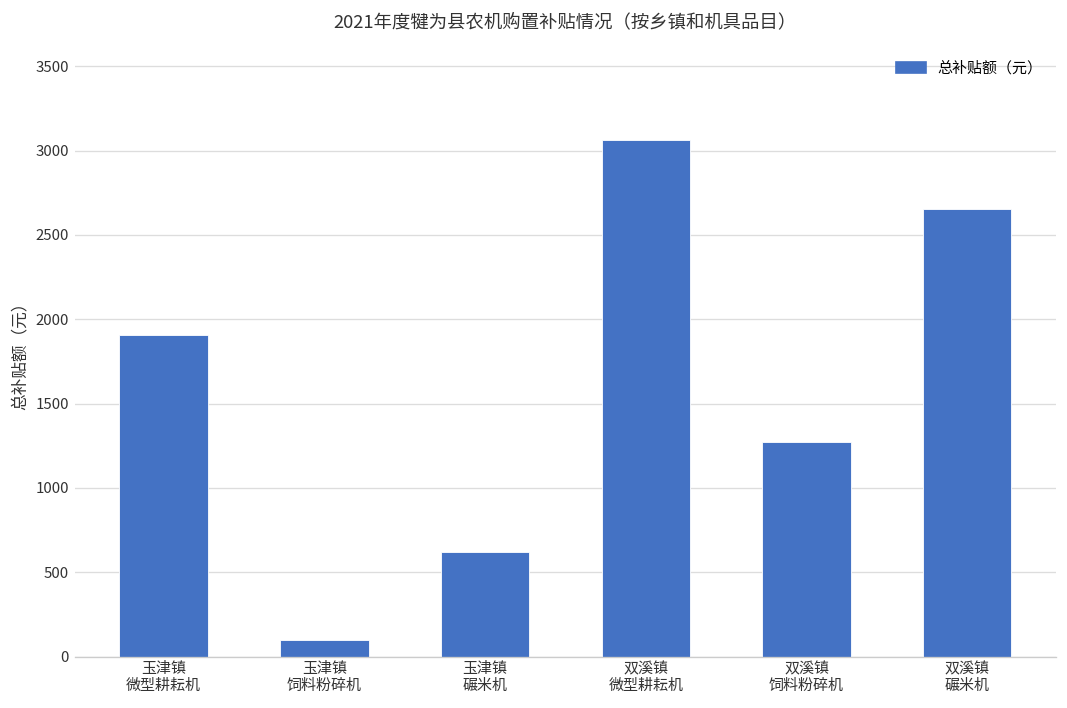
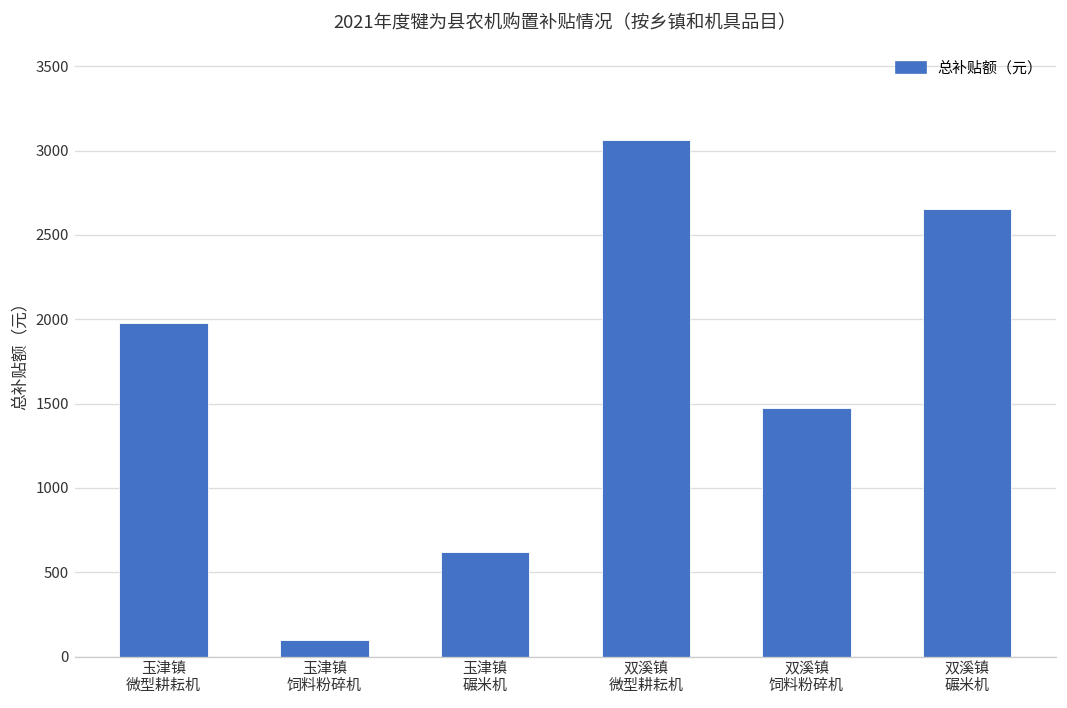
玉津镇 微型耕耘机: 1910 -> 1980
双溪镇 饲料粉碎机: 1270 -> 1480
